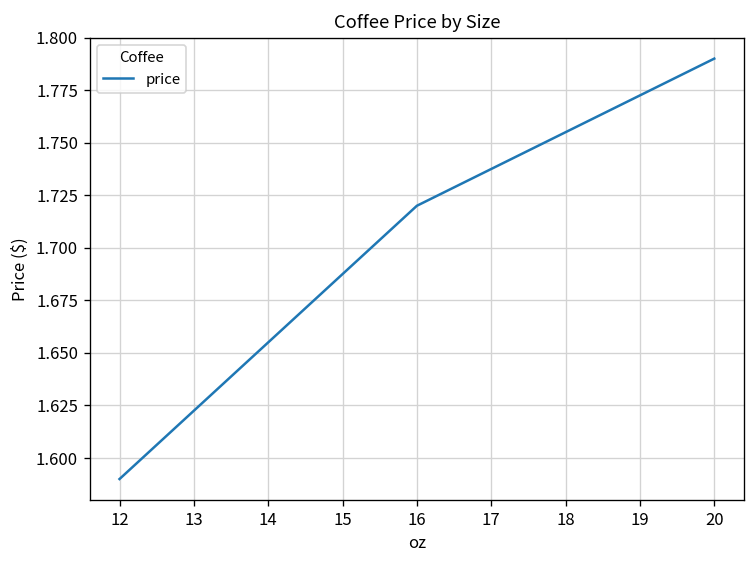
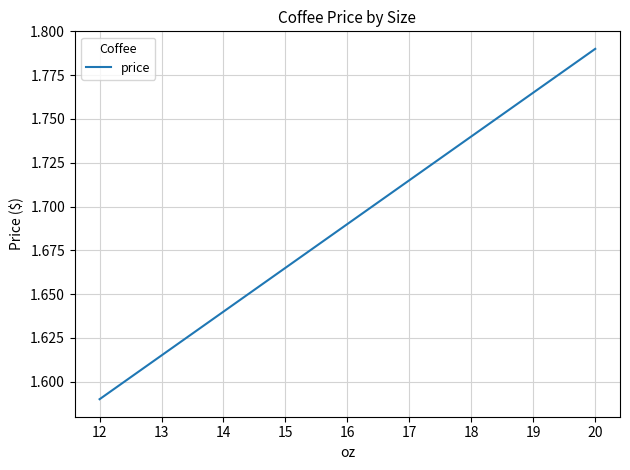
16: 1.72 -> 1.69
